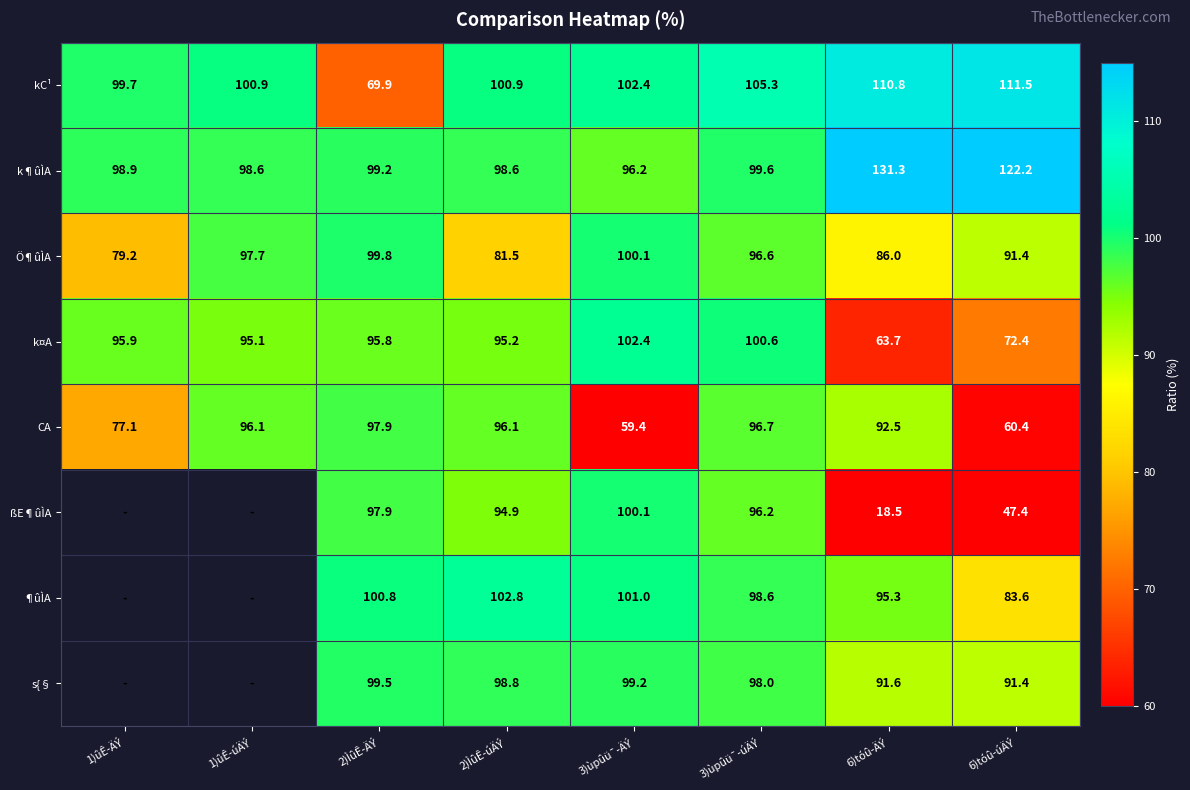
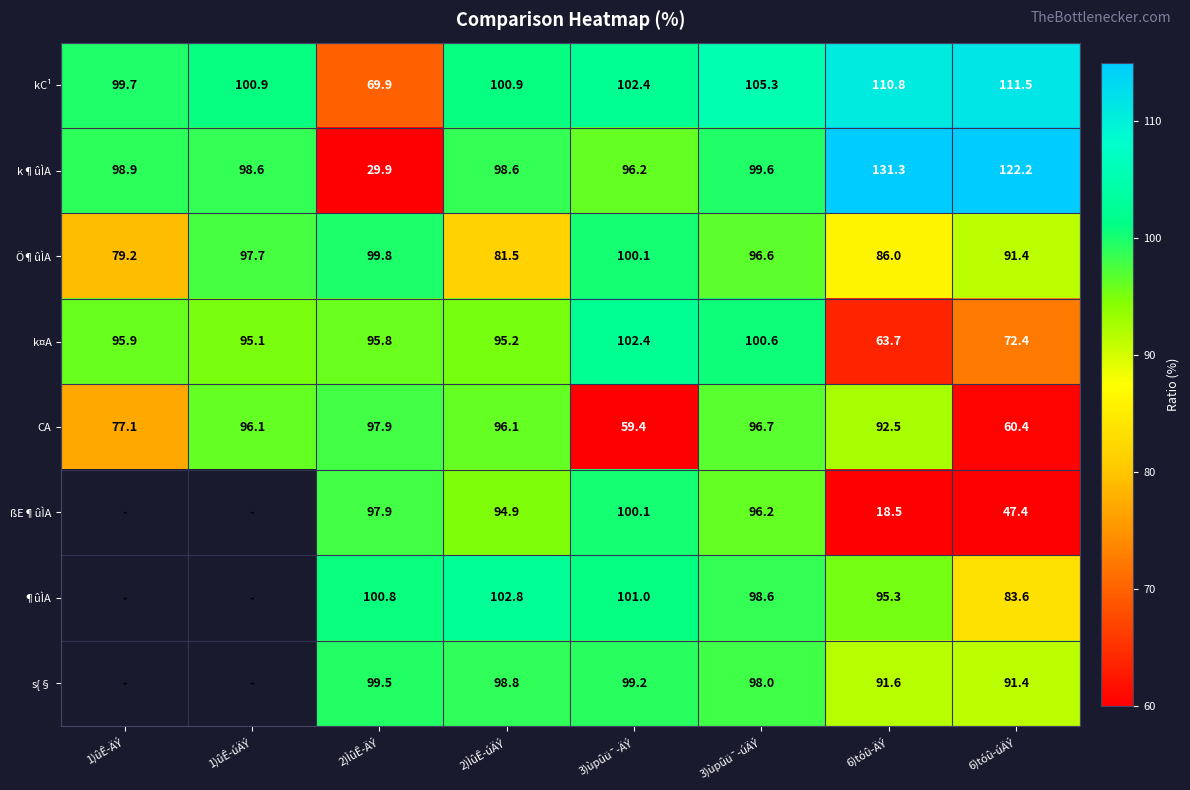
k¶ûÌA, 2)ÌûÊ-ÄÝ: 99.2 -> 29.9
